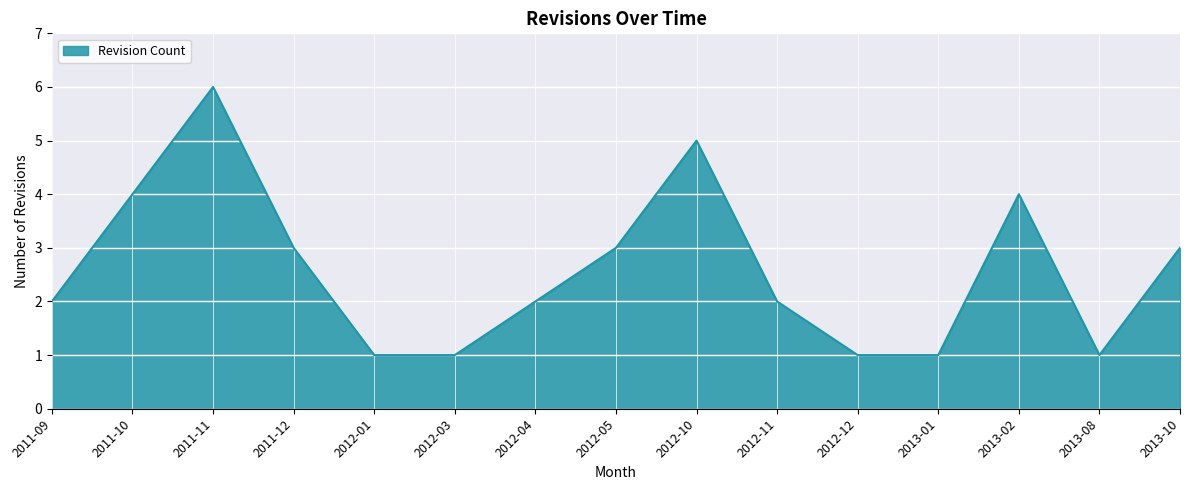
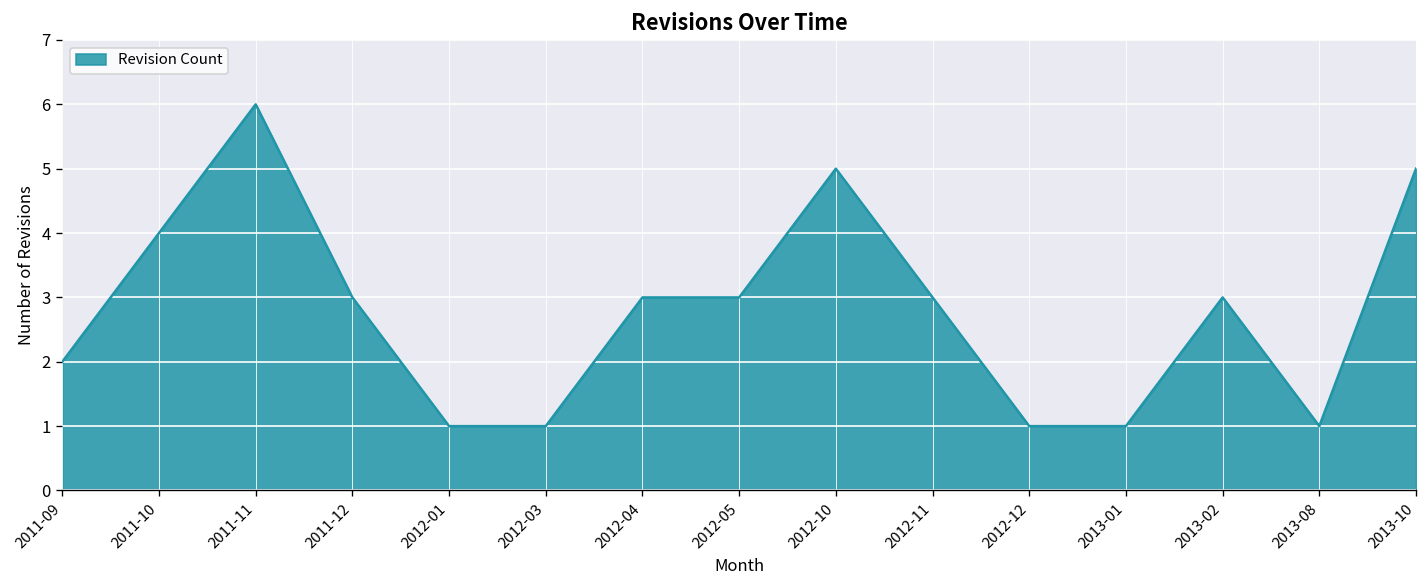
2012-04: 2 -> 3
2012-11: 2 -> 3
2013-02: 4 -> 3
2013-10: 3 -> 5
